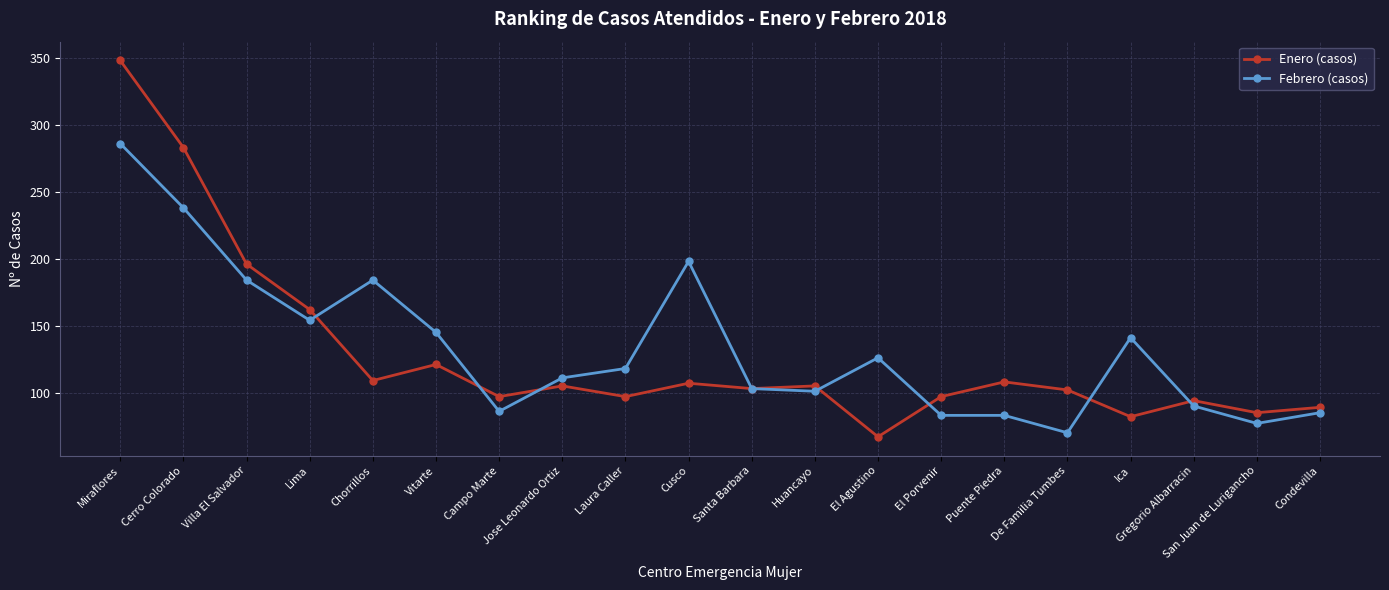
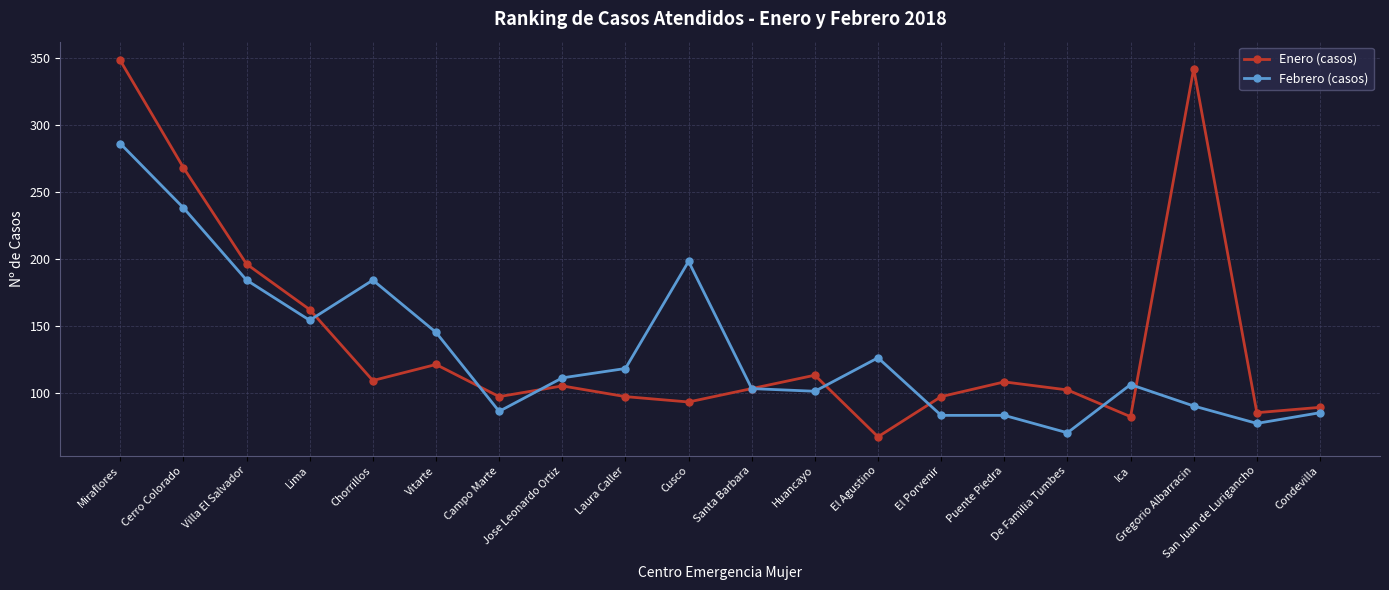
Enero (casos), Cerro Colorado: 283 -> 268
Enero (casos), Cusco: 107 -> 93
Enero (casos), Huancayo: 105 -> 113
Febrero (casos), Ica: 141 -> 106
Enero (casos), Gregorio Albarracin: 94 -> 342
